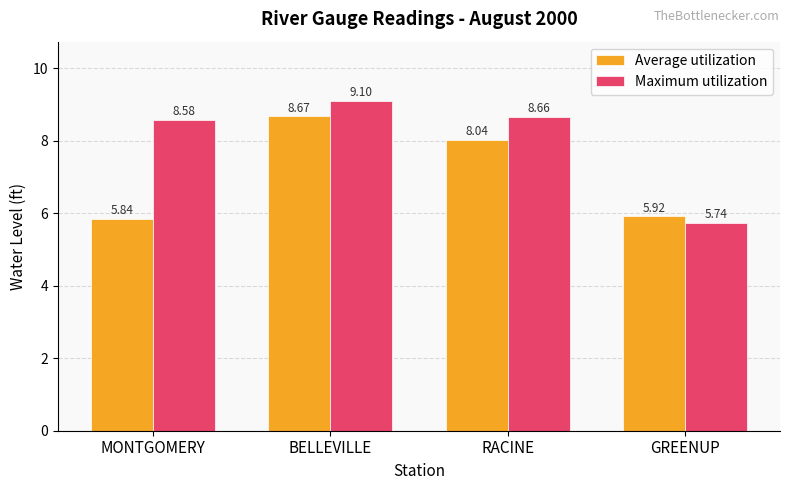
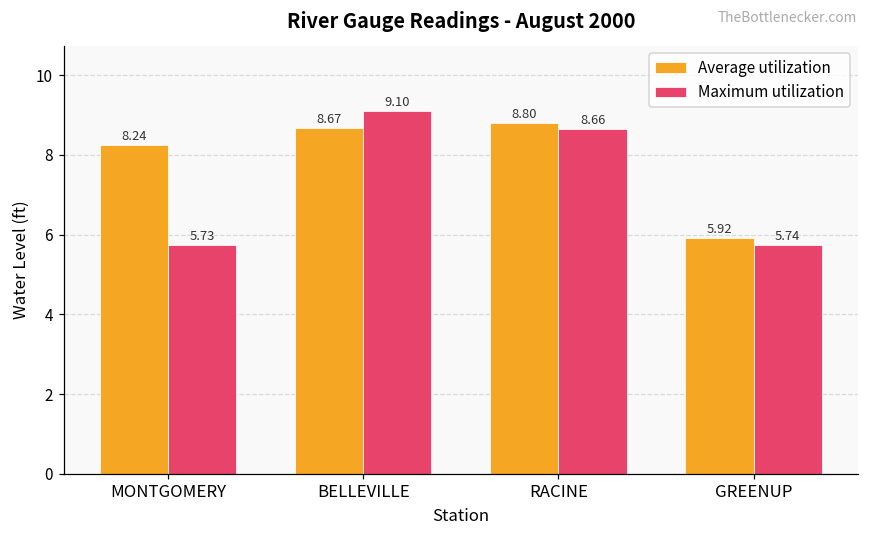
Average utilization, MONTGOMERY: 5.84 -> 8.24
Maximum utilization, MONTGOMERY: 8.58 -> 5.73
Average utilization, RACINE: 8.04 -> 8.80
